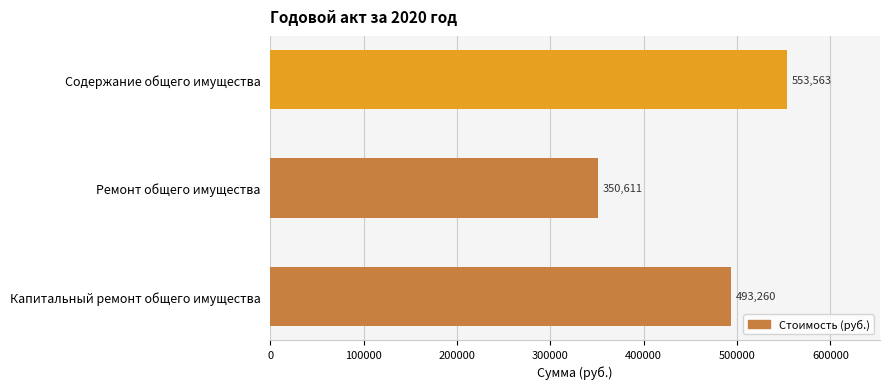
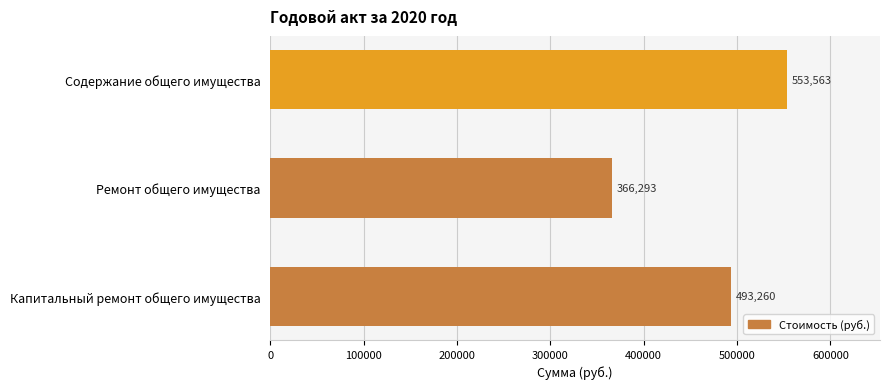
Ремонт общего имущества: 350,611 -> 366,293
